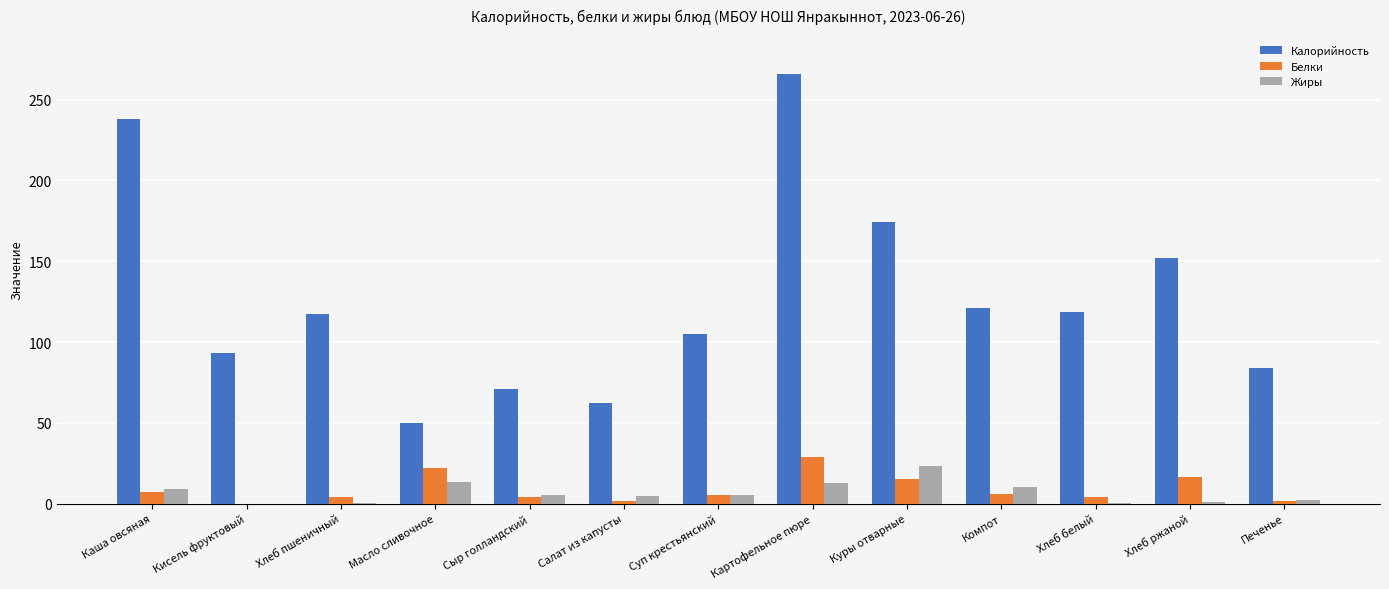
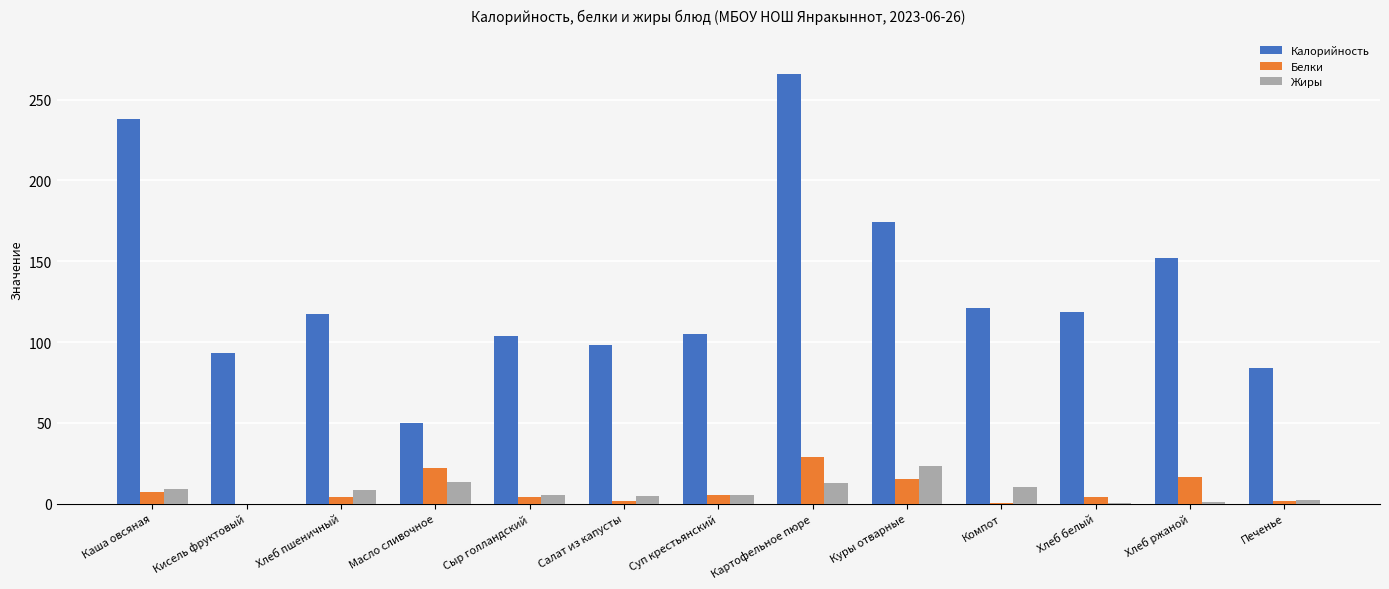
Жиры, Хлеб пшеничный: 0 -> 9
Калорийность, Сыр голландский: 71 -> 103
Калорийность, Салат из капусты: 62 -> 98
Белки, Компот: 6 -> 1
